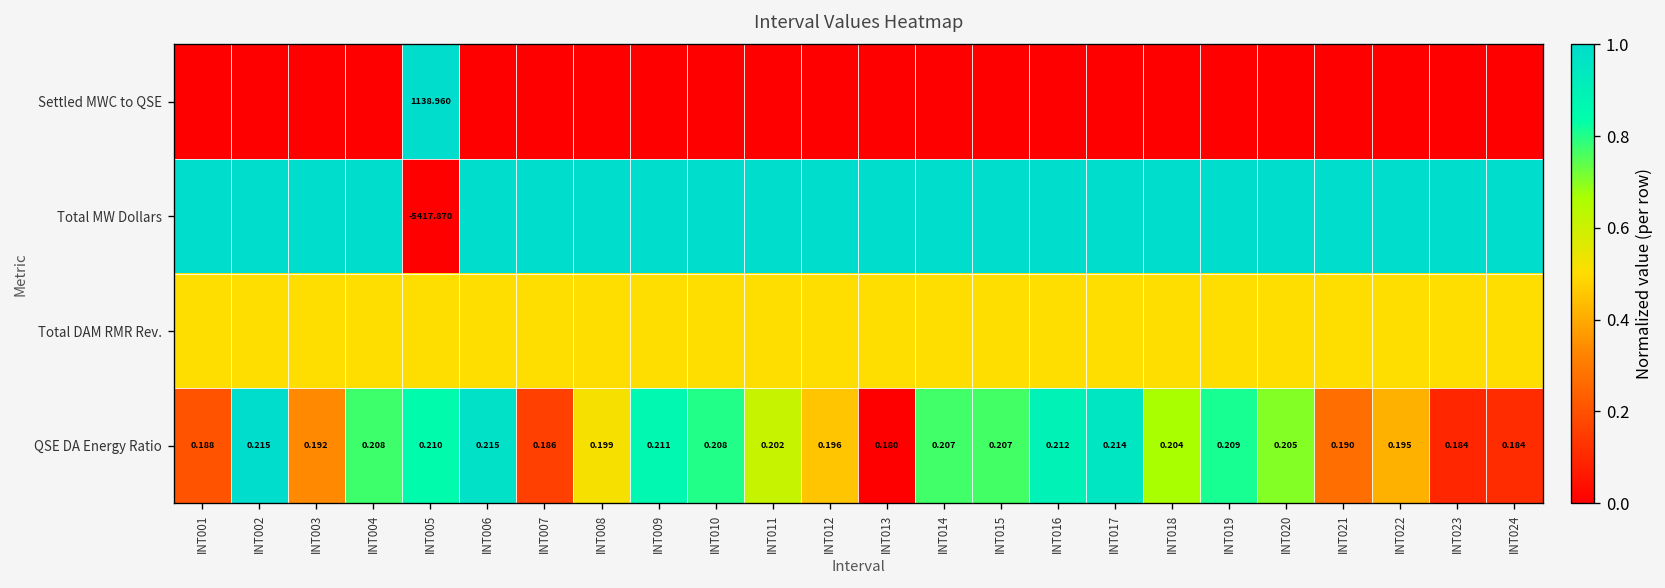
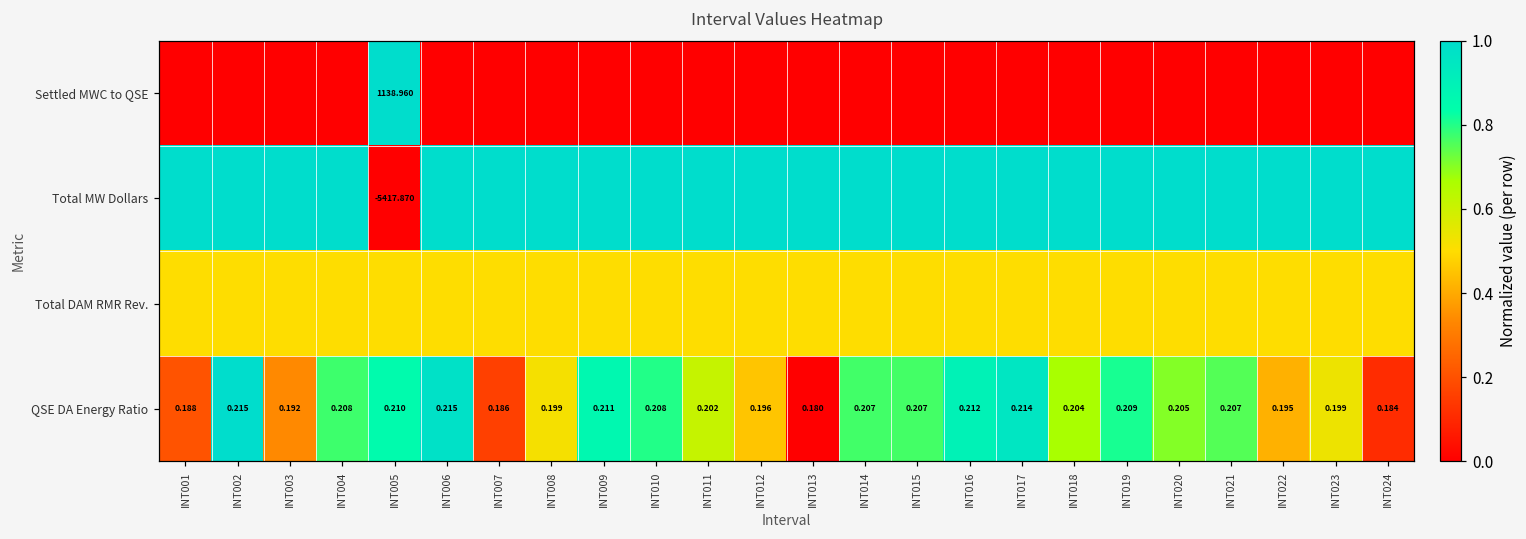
QSE DA Energy Ratio, INT021: 0.190 -> 0.207
QSE DA Energy Ratio, INT023: 0.184 -> 0.199
